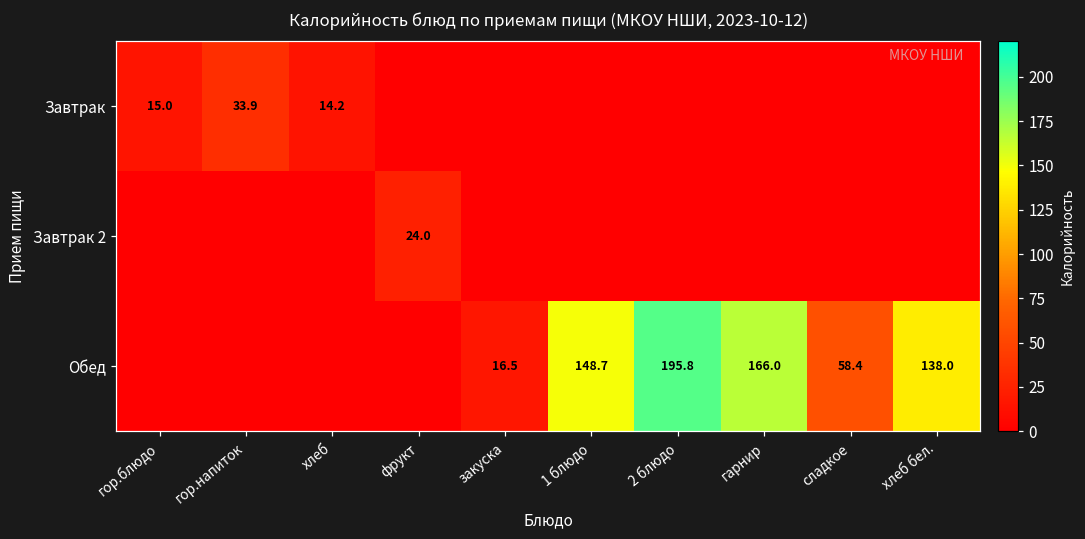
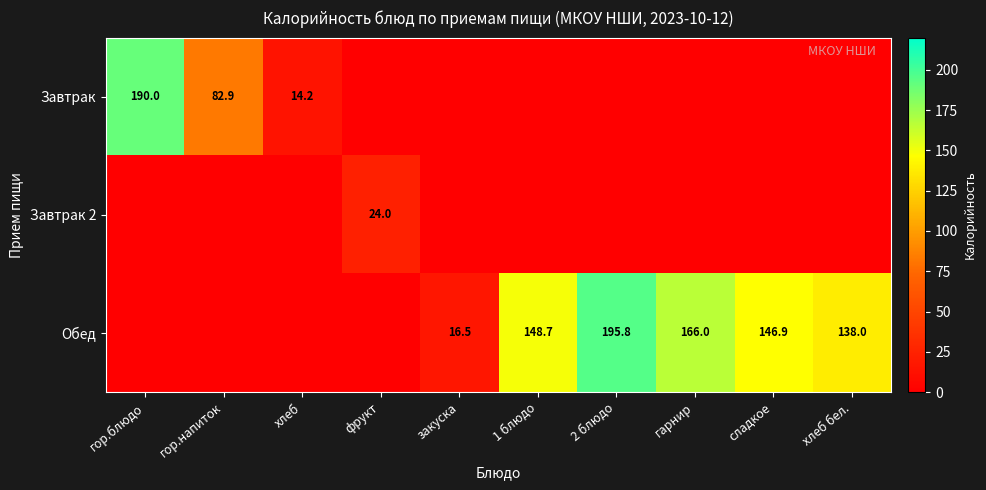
Завтрак, гор.блюдо: 15.0 -> 190.0
Завтрак, гор.напиток: 33.9 -> 82.9
Обед, сладкое: 58.4 -> 146.9
